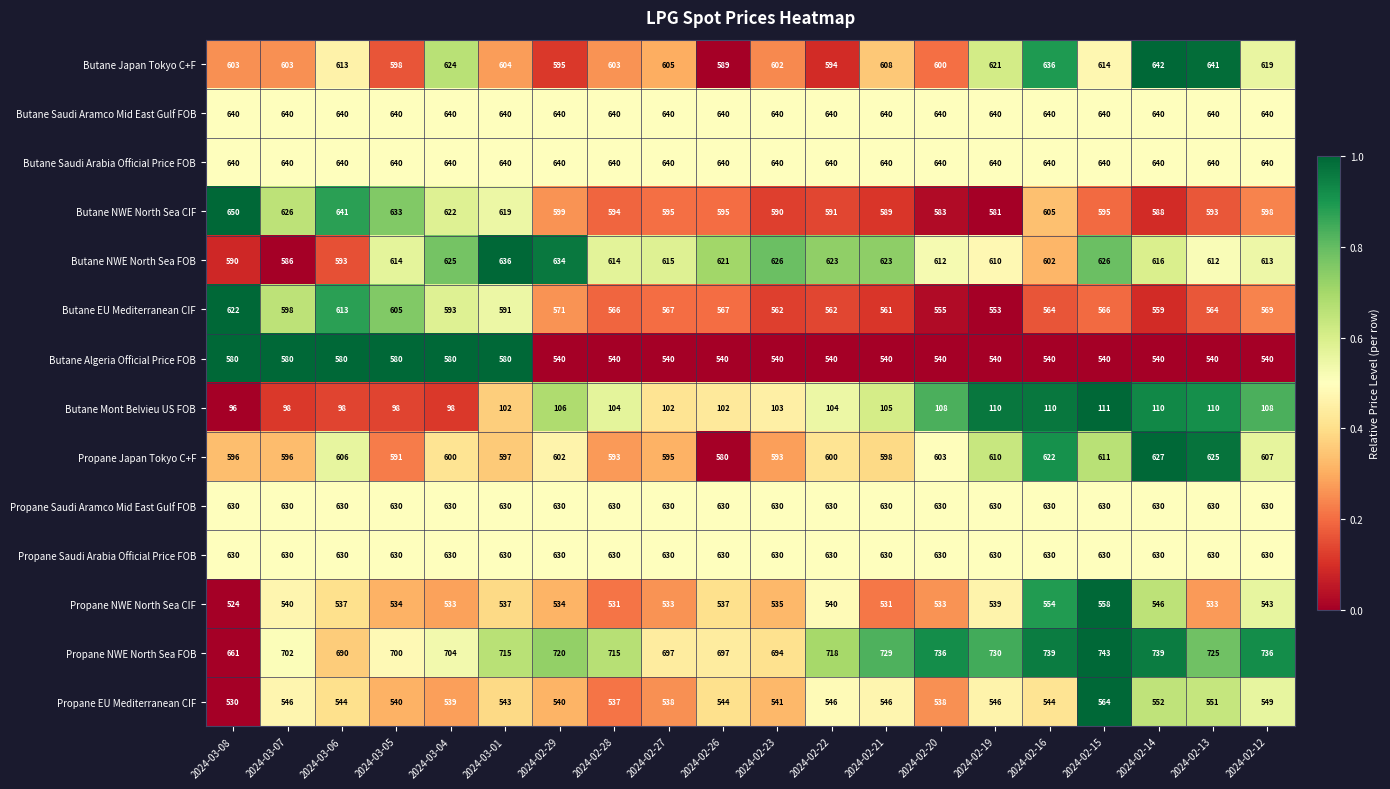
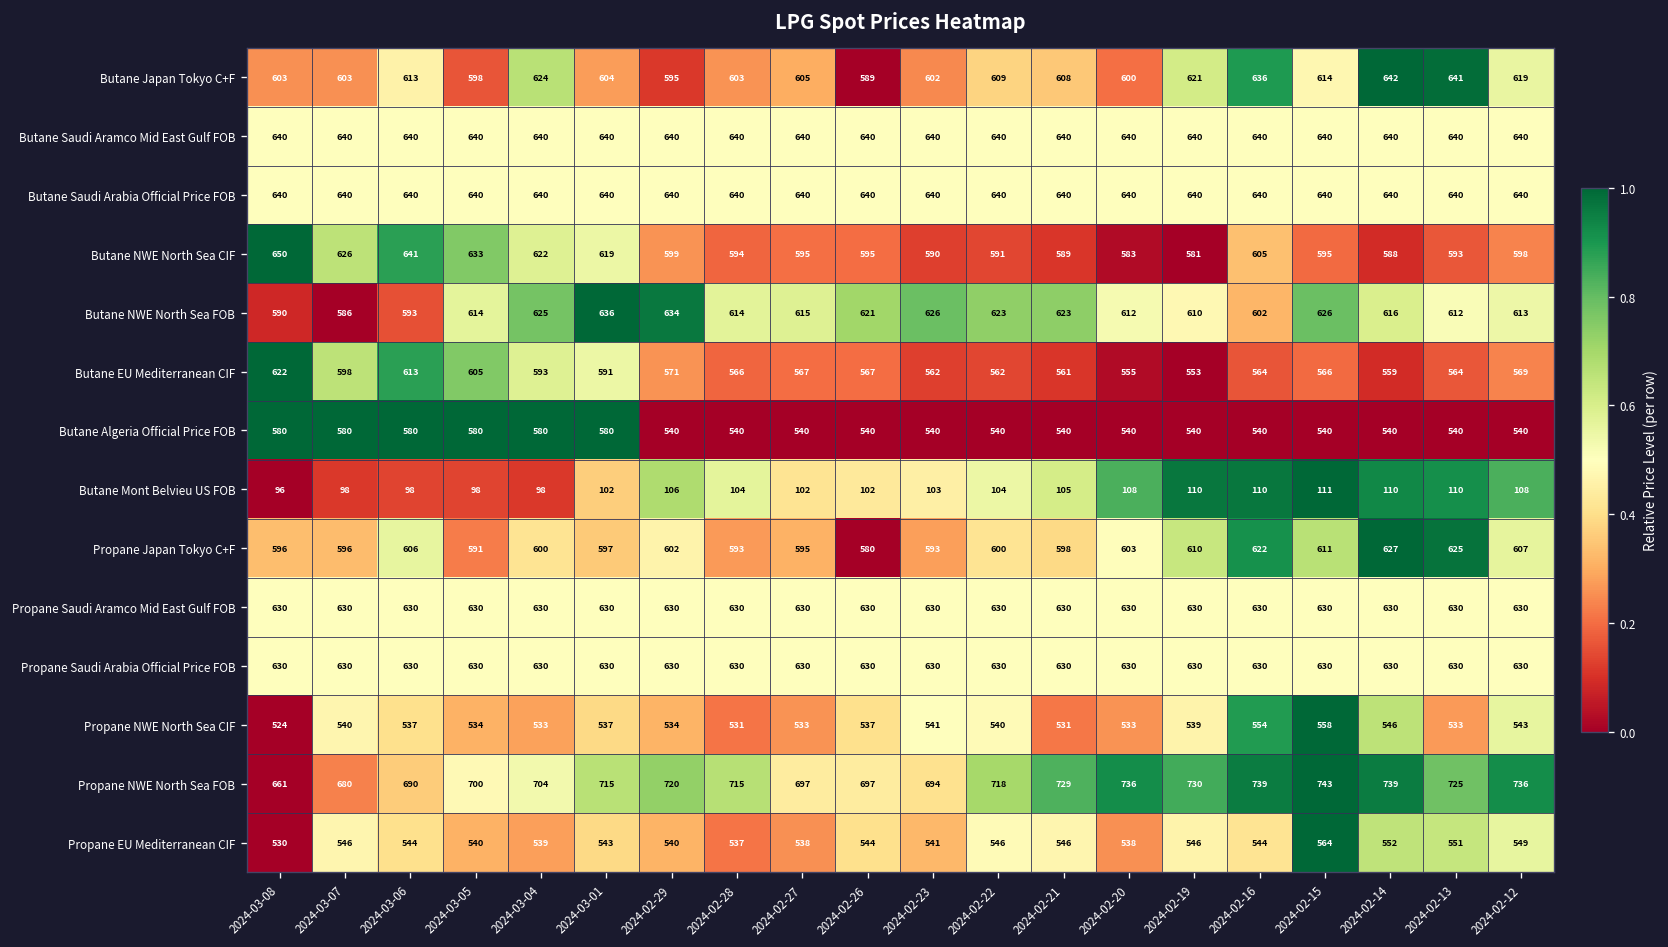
Butane Japan Tokyo C+F, 2024-02-22: 594 -> 609
Propane NWE North Sea CIF, 2024-02-23: 535 -> 541
Propane NWE North Sea FOB, 2024-03-07: 702 -> 680
